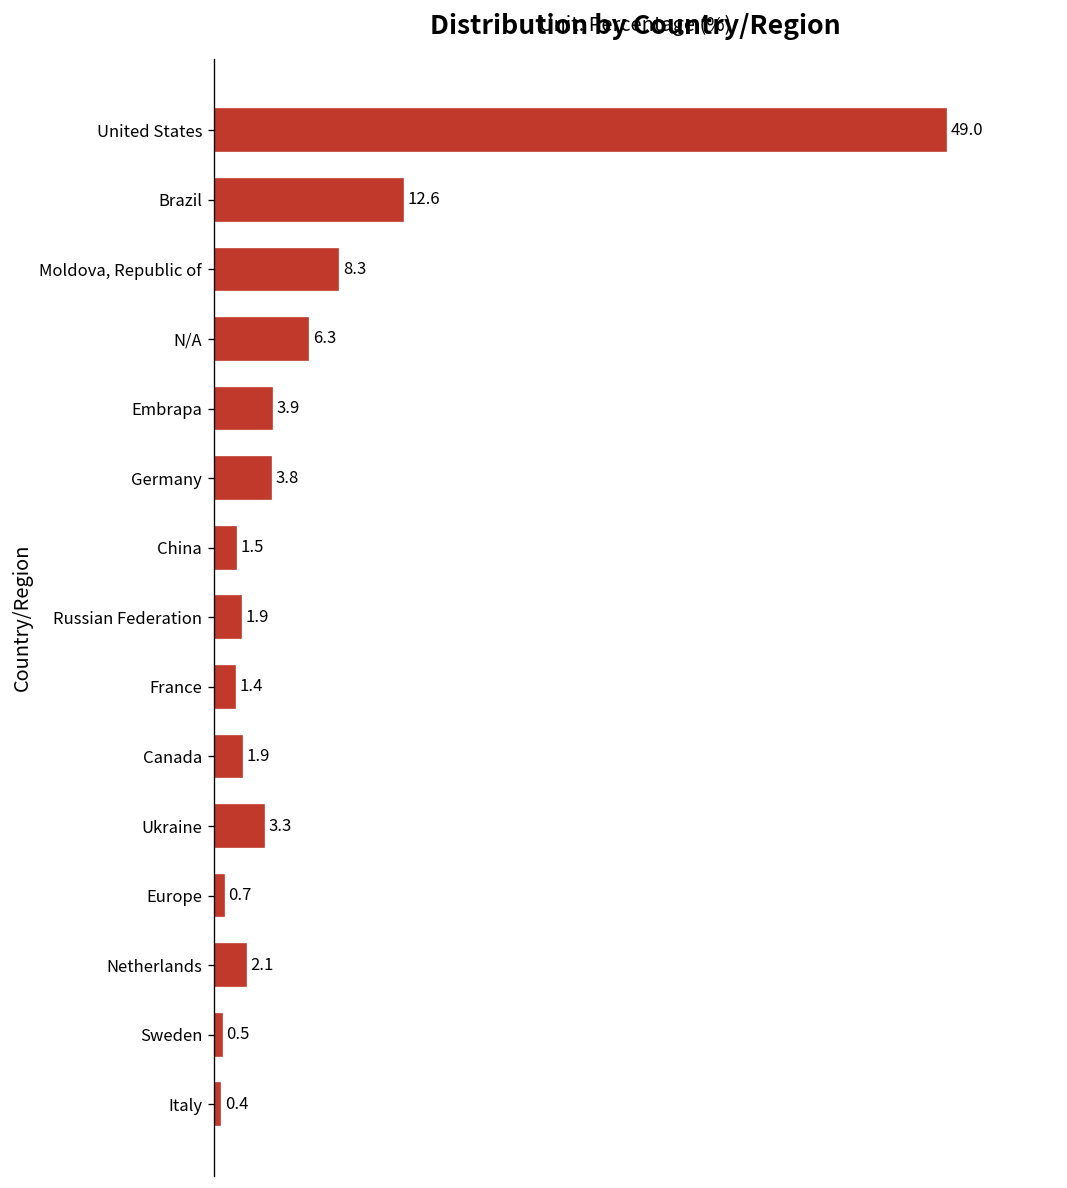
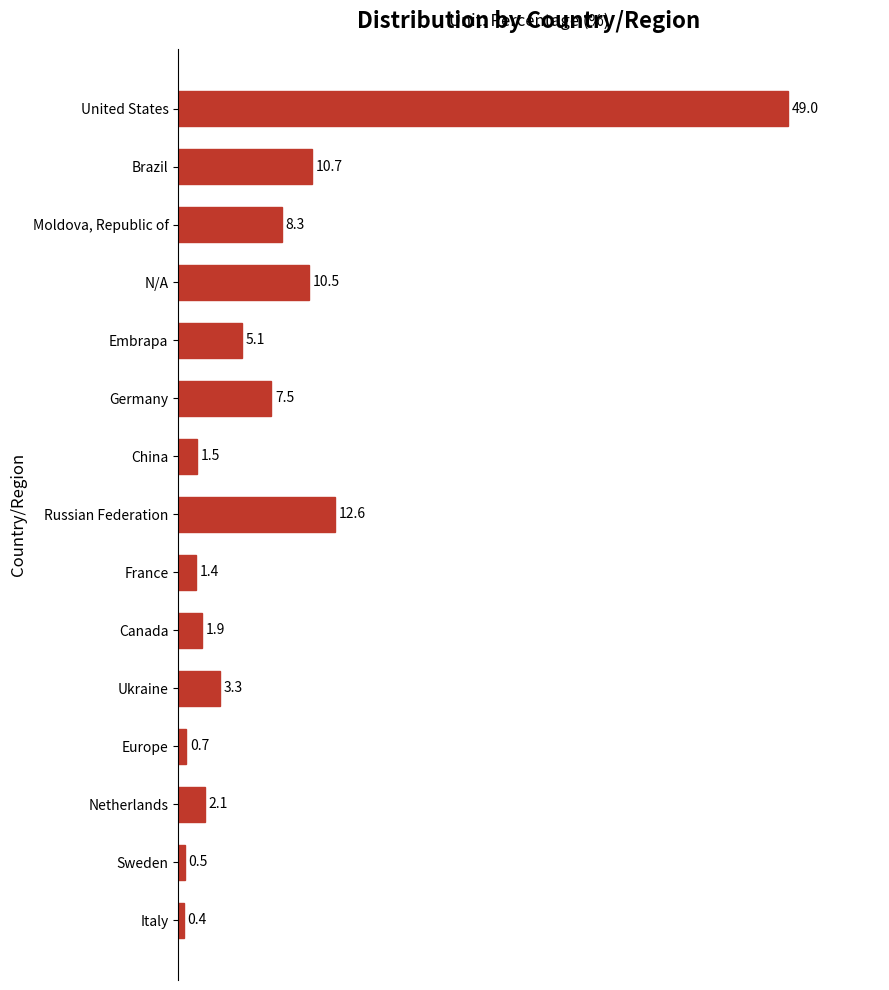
Brazil: 12.6 -> 10.7
N/A: 6.3 -> 10.5
Embrapa: 3.9 -> 5.1
Germany: 3.8 -> 7.5
Russian Federation: 1.9 -> 12.6
